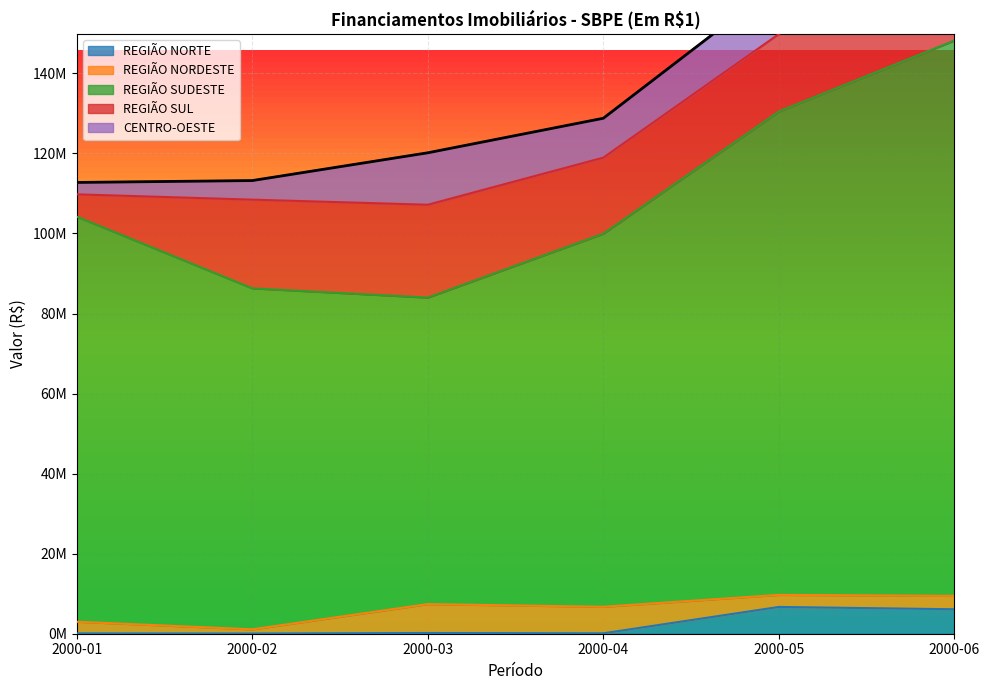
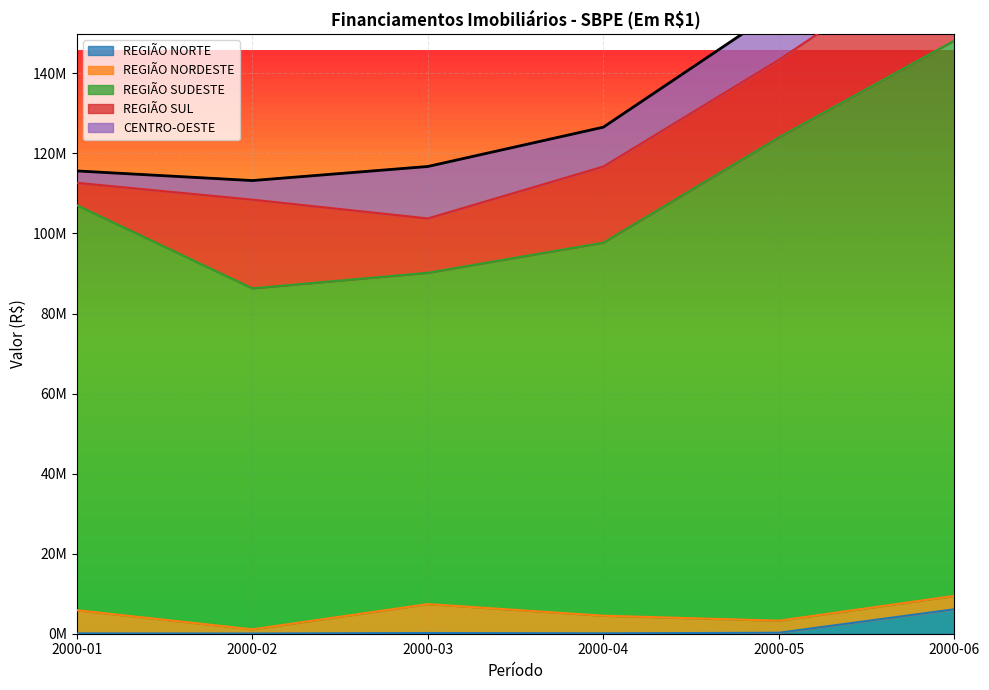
REGIÃO NORDESTE, 2000-01: 3000000 -> 6000000
REGIÃO SUDESTE, 2000-03: 77000000 -> 83000000
REGIÃO SUL, 2000-03: 23000000 -> 14000000
REGIÃO NORDESTE, 2000-04: 7000000 -> 4000000
REGIÃO NORTE, 2000-05: 7000000 -> 0
